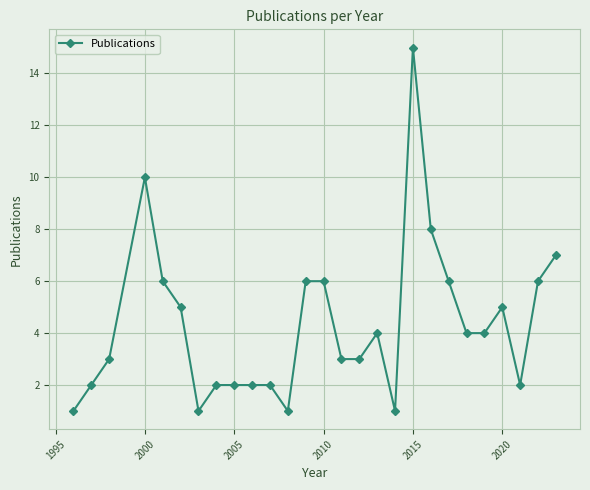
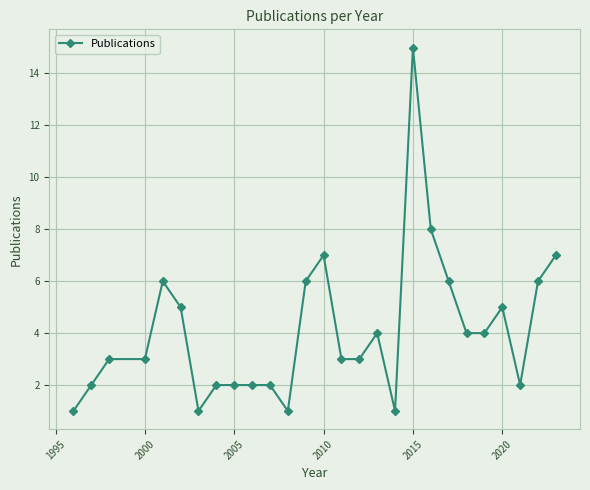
2000: 10 -> 3
2010: 6 -> 7
